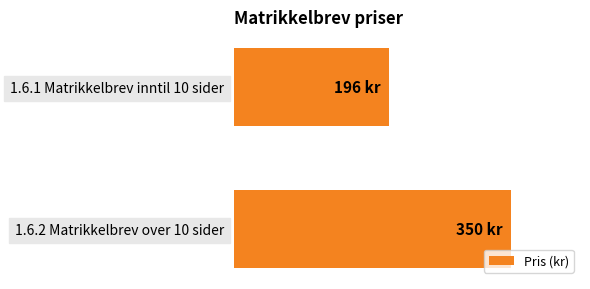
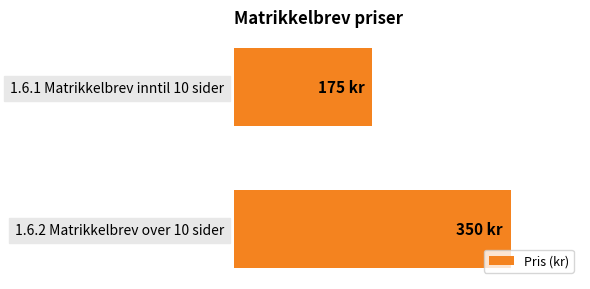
1.6.1 Matrikkelbrev inntil 10 sider: 196 -> 175
